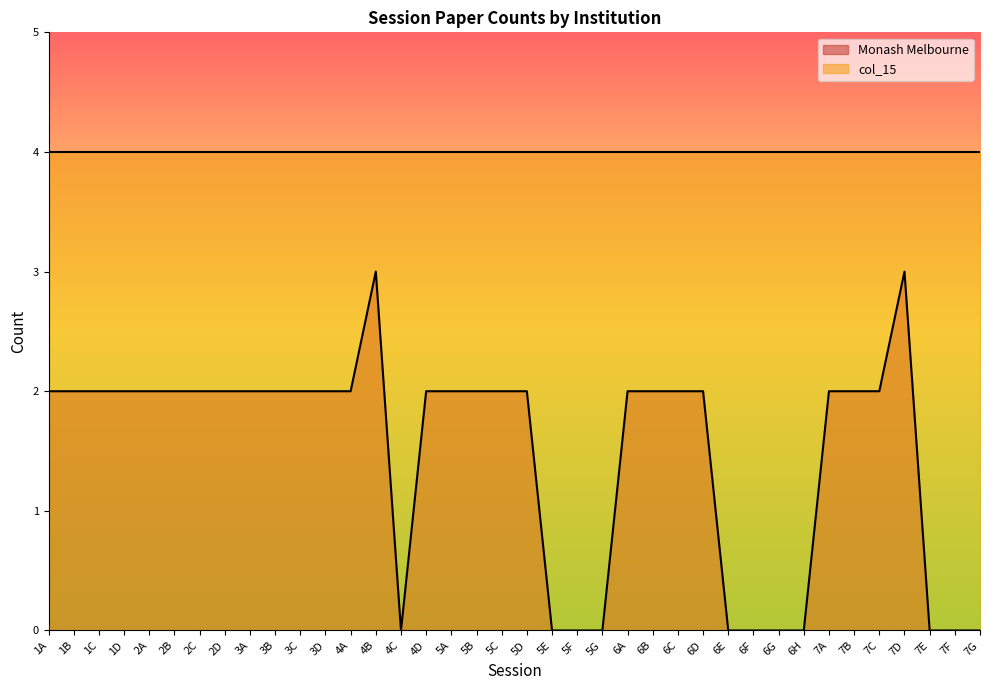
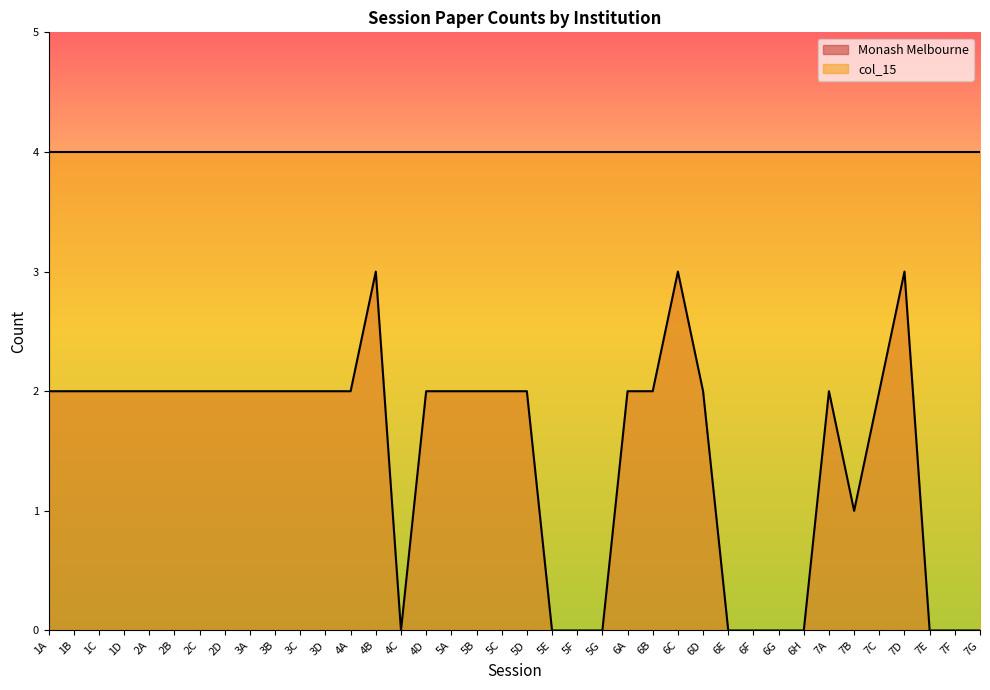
Monash Melbourne, 6C: 2 -> 3
Monash Melbourne, 7B: 2 -> 1
